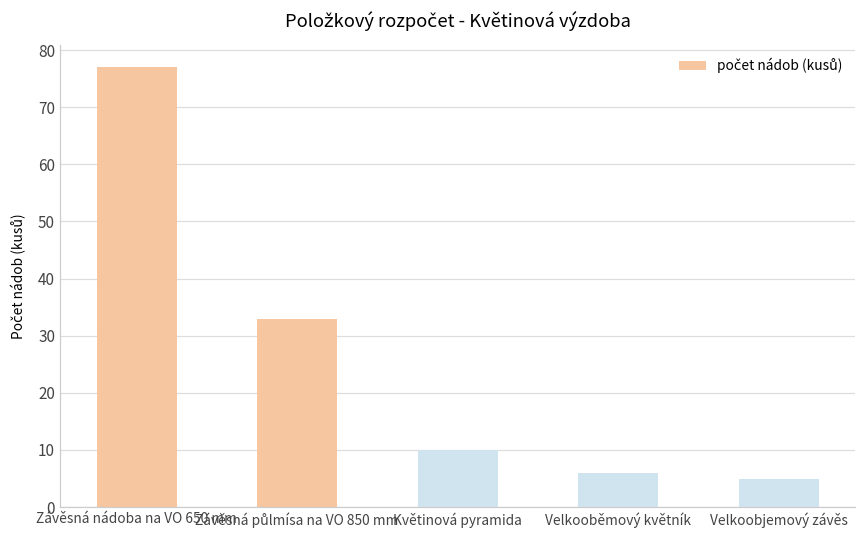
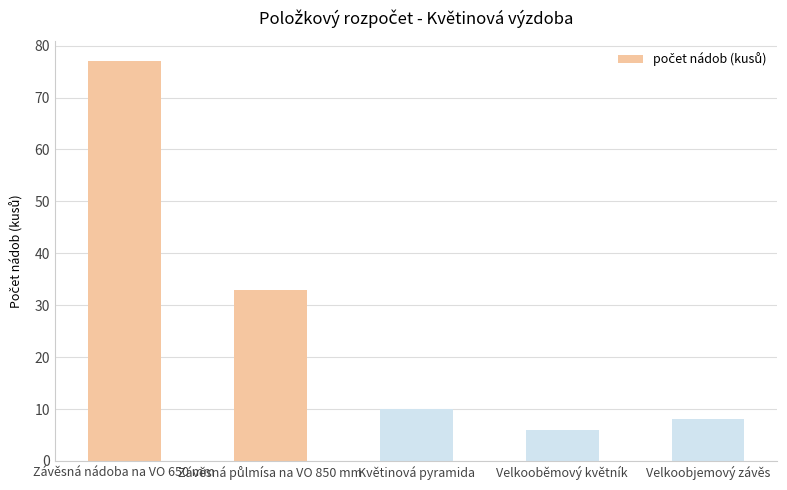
Velkoobjemový závěs: 5 -> 8
